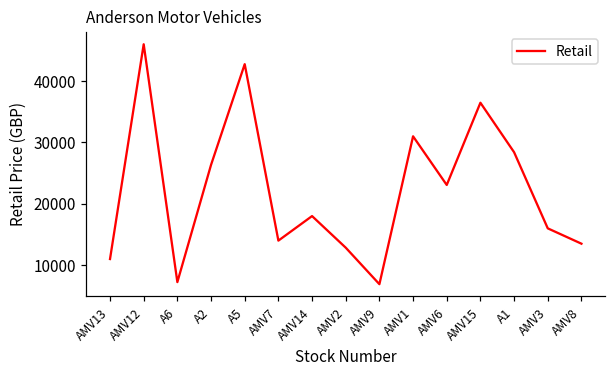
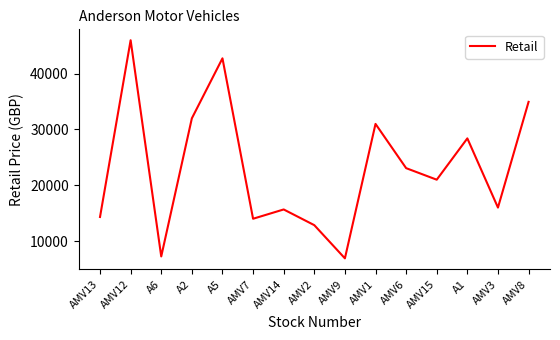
AMV13: 11000 -> 14000
A2: 26000 -> 32000
AMV14: 18000 -> 16000
AMV15: 36000 -> 21000
AMV8: 13000 -> 35000
